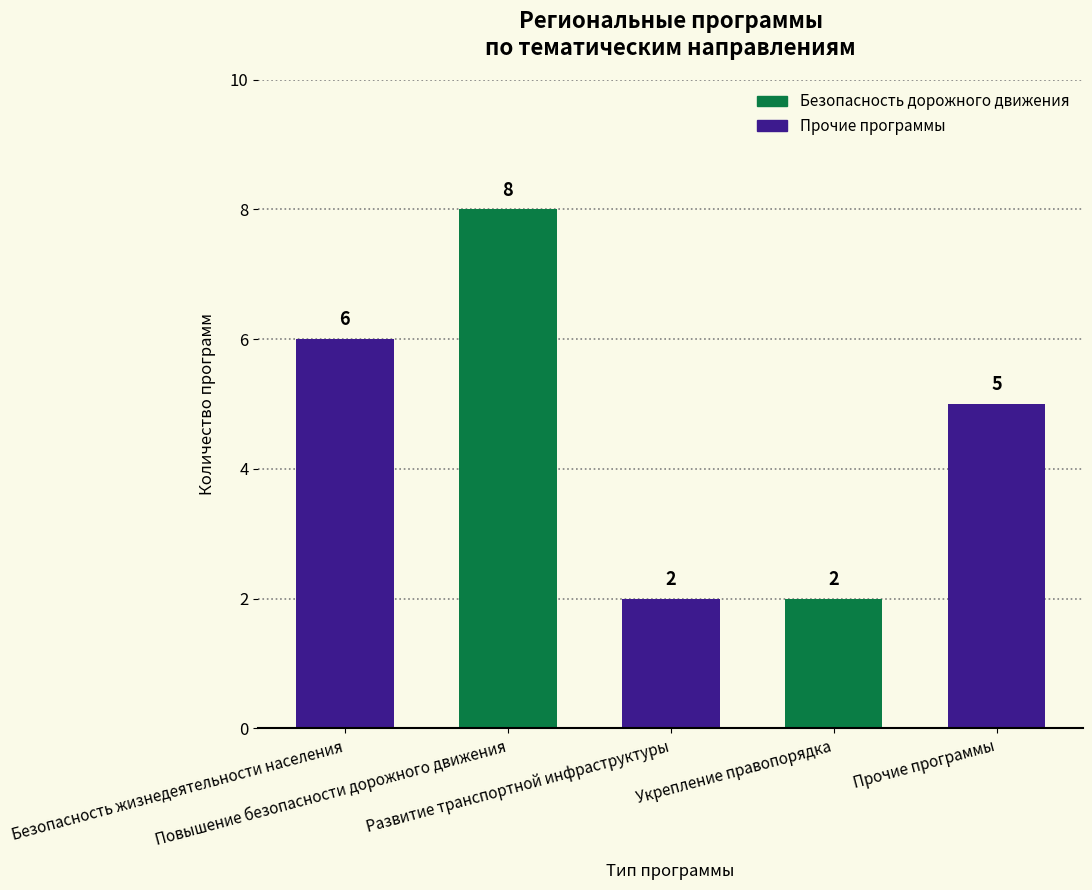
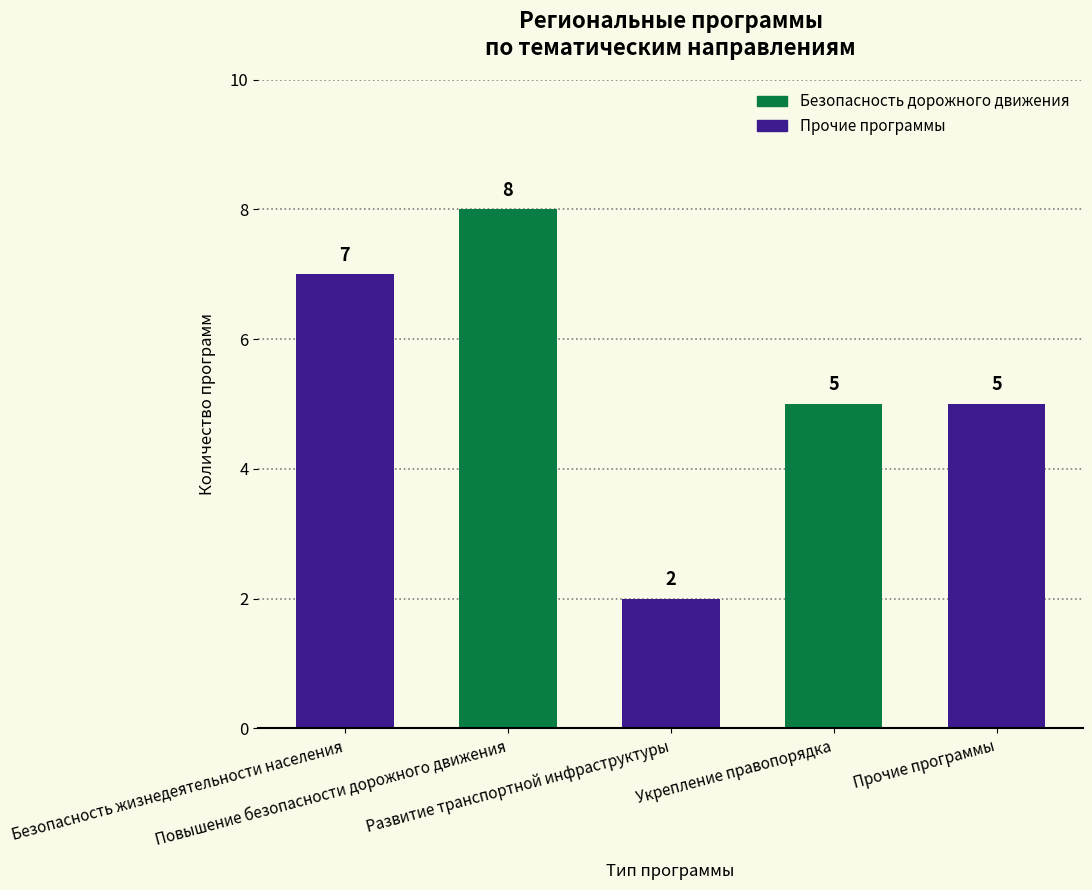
Безопасность жизнедеятельности населения: 6 -> 7
Укрепление правопорядка: 2 -> 5
